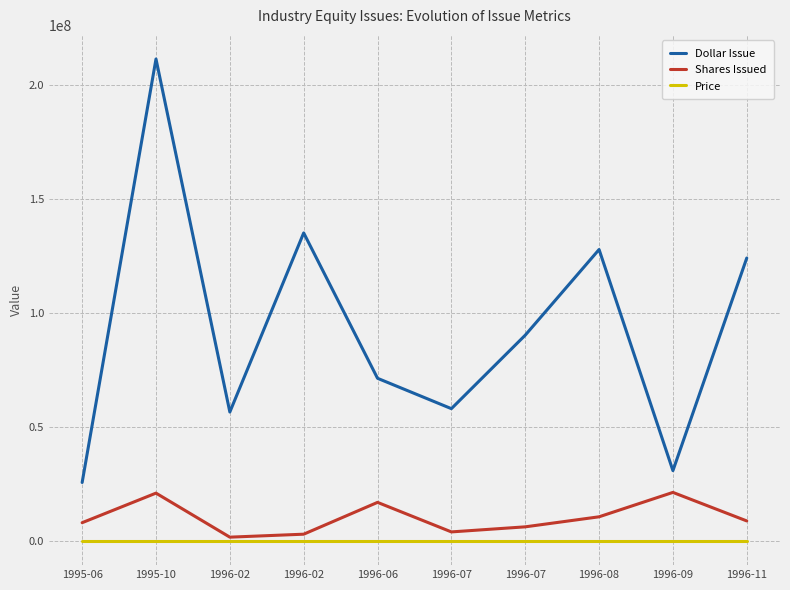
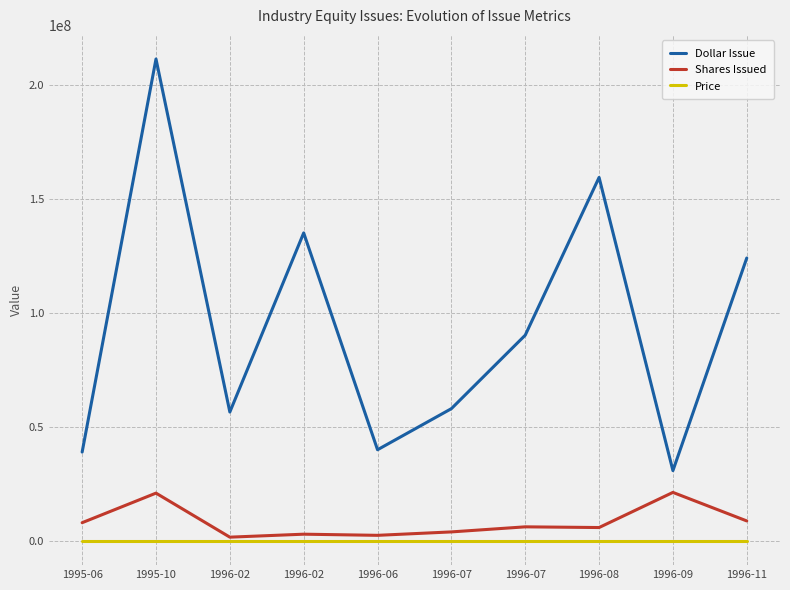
Dollar Issue, 1995-06: 26000000 -> 39000000
Dollar Issue, 1996-06: 71000000 -> 40000000
Shares Issued, 1996-06: 17000000 -> 3000000
Dollar Issue, 1996-08: 128000000 -> 159000000
Shares Issued, 1996-08: 11000000 -> 6000000
